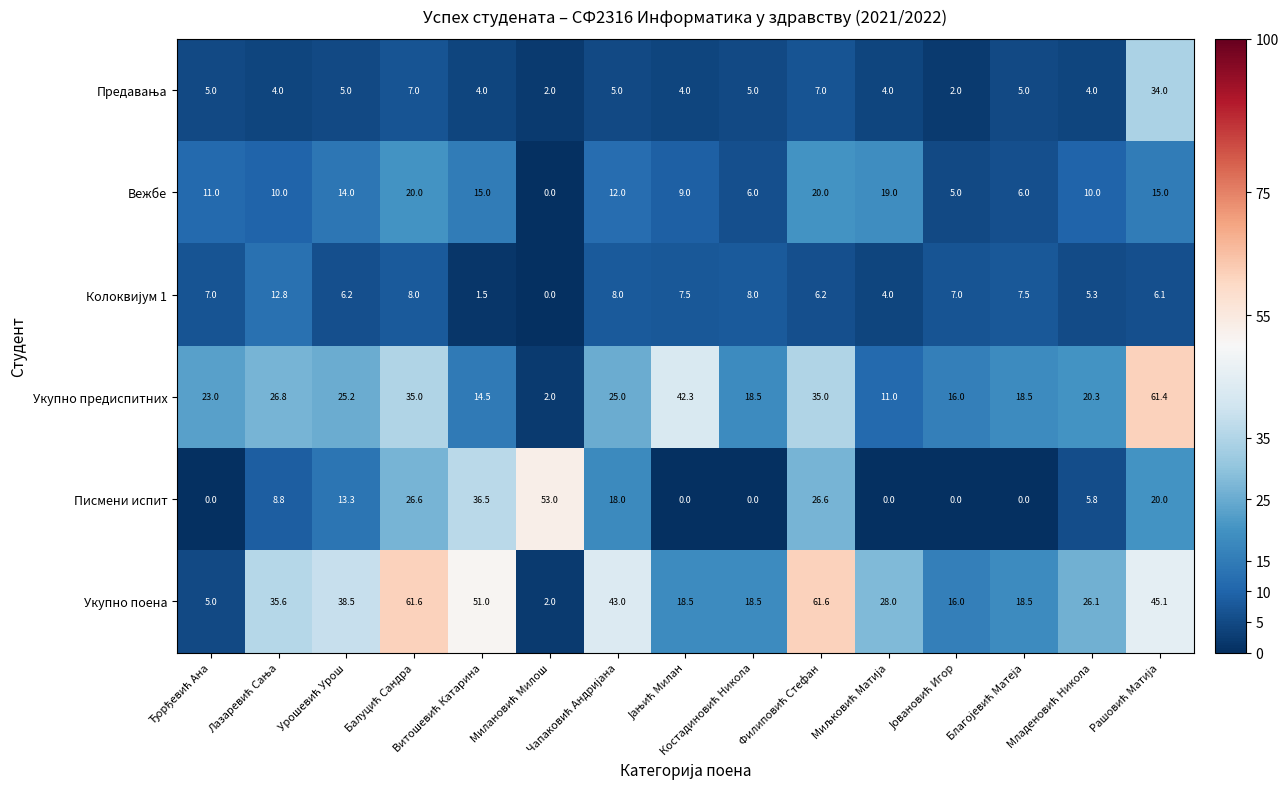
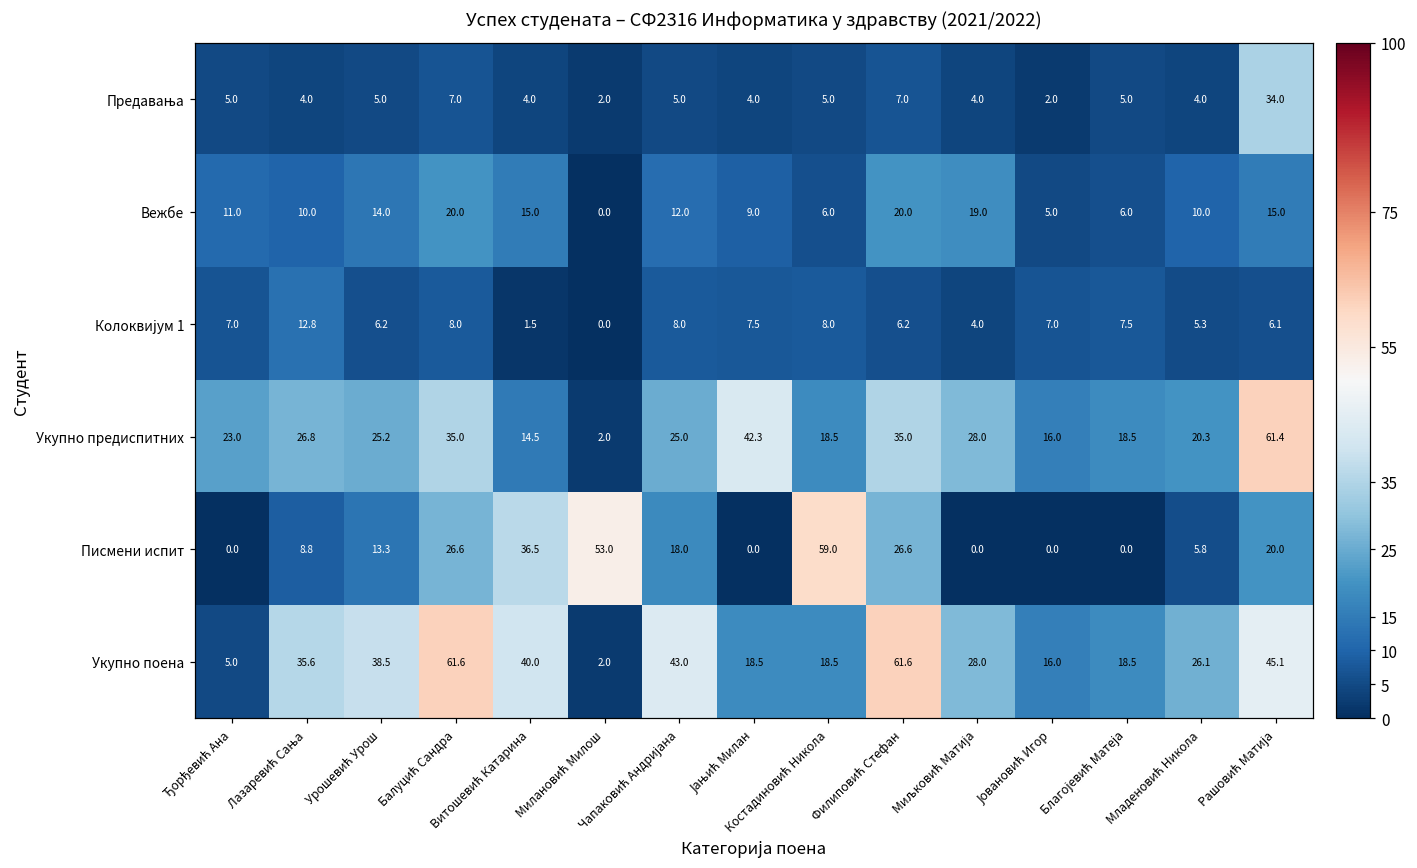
Укупно предиспитних, Миљковић Матија: 11.0 -> 28.0
Писмени испит, Костадиновић Никола: 0.0 -> 59.0
Укупно поена, Витошевић Катарина: 51.0 -> 40.0
